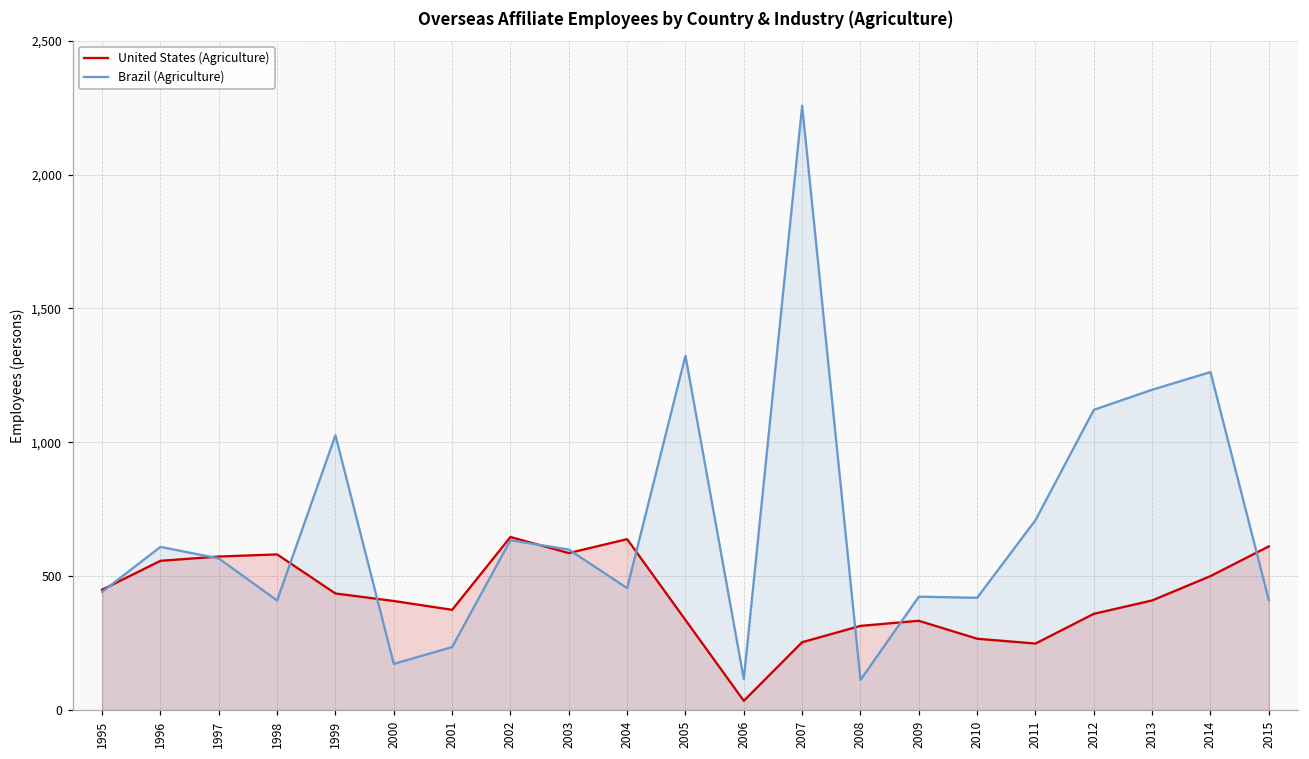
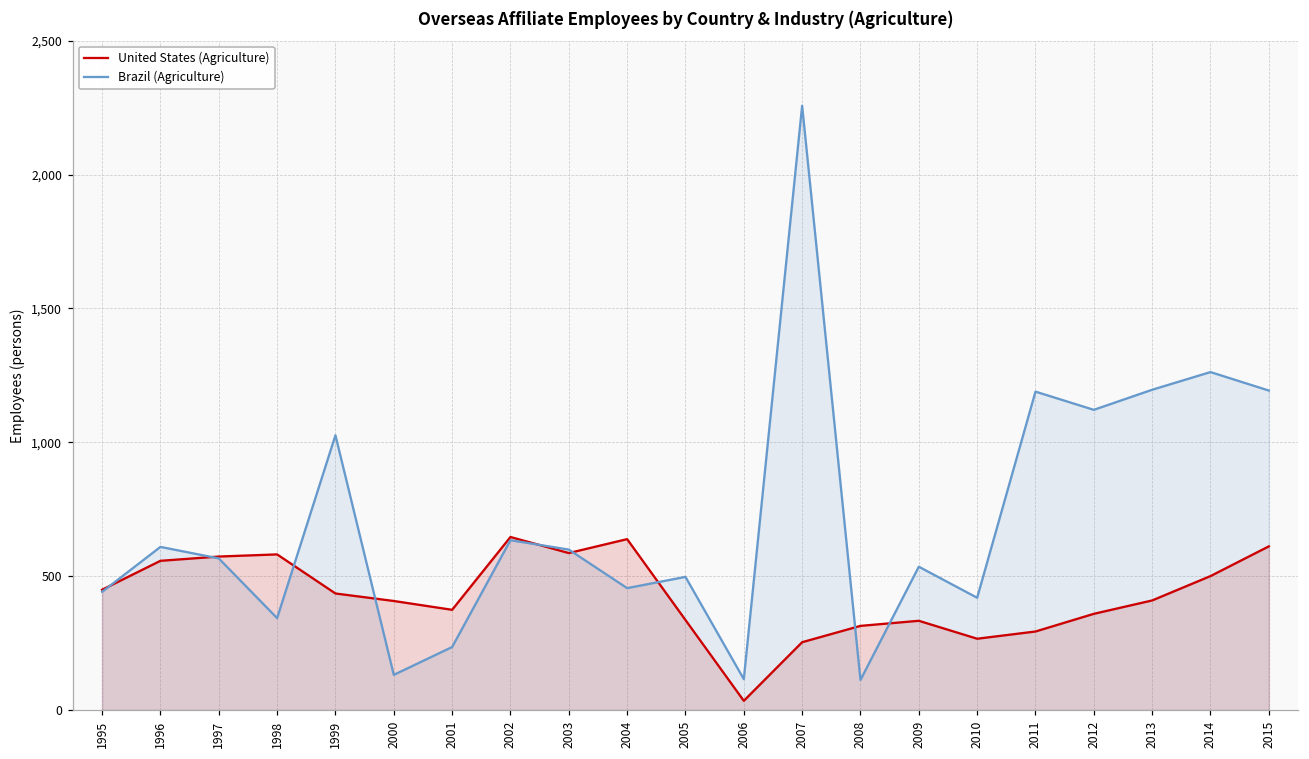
Brazil (Agriculture), 1998: 410 -> 340
Brazil (Agriculture), 2000: 170 -> 130
Brazil (Agriculture), 2005: 1,320 -> 500
Brazil (Agriculture), 2009: 420 -> 540
United States (Agriculture), 2011: 250 -> 290
Brazil (Agriculture), 2011: 710 -> 1,190
Brazil (Agriculture), 2015: 410 -> 1,190
